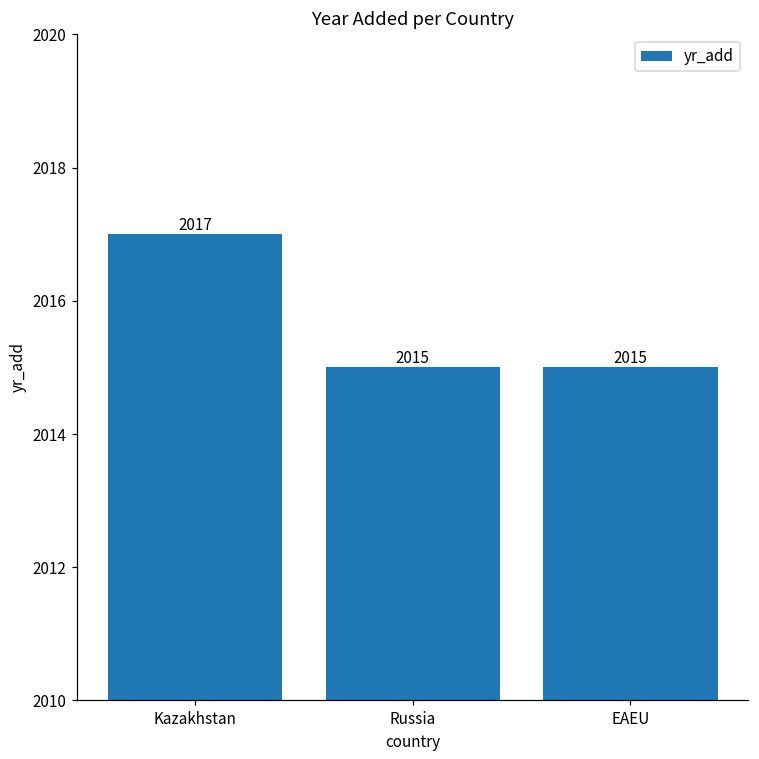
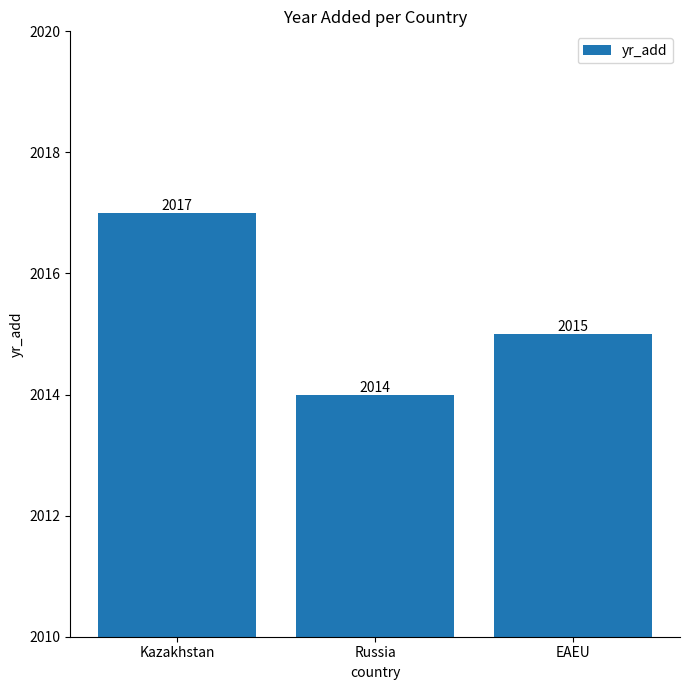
Russia: 2015 -> 2014
